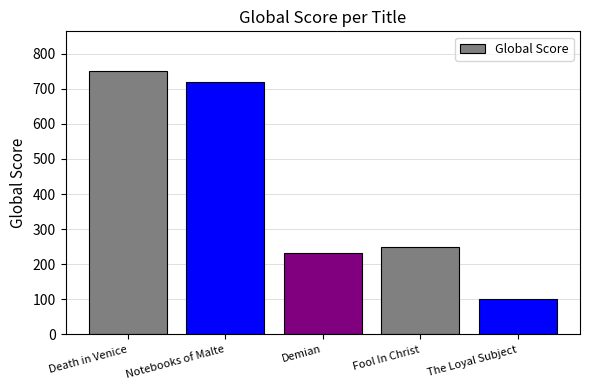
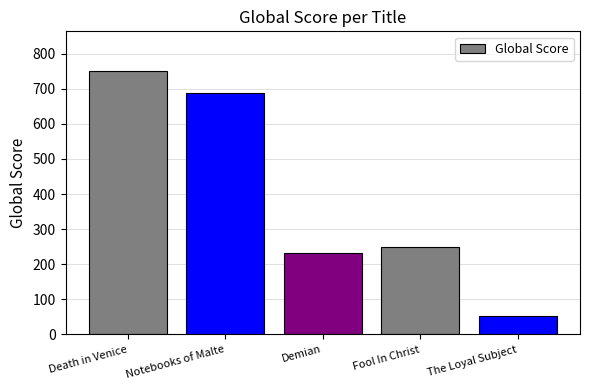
Notebooks of Malte: 720 -> 690
The Loyal Subject: 100 -> 50
